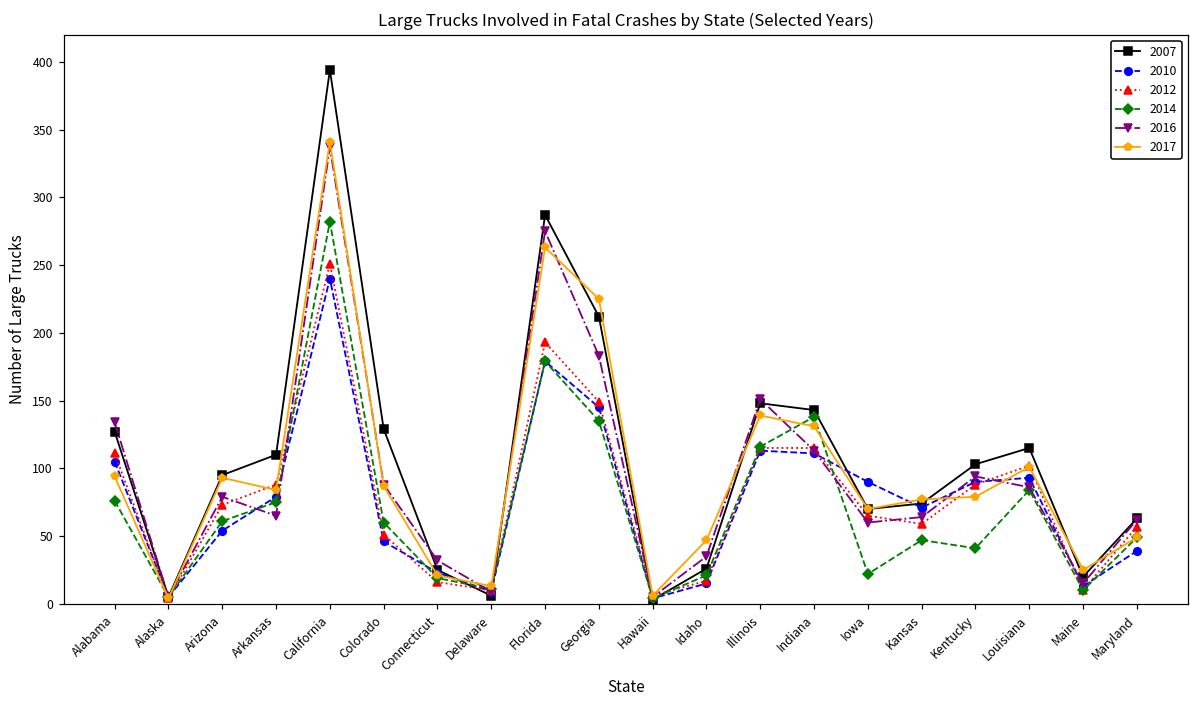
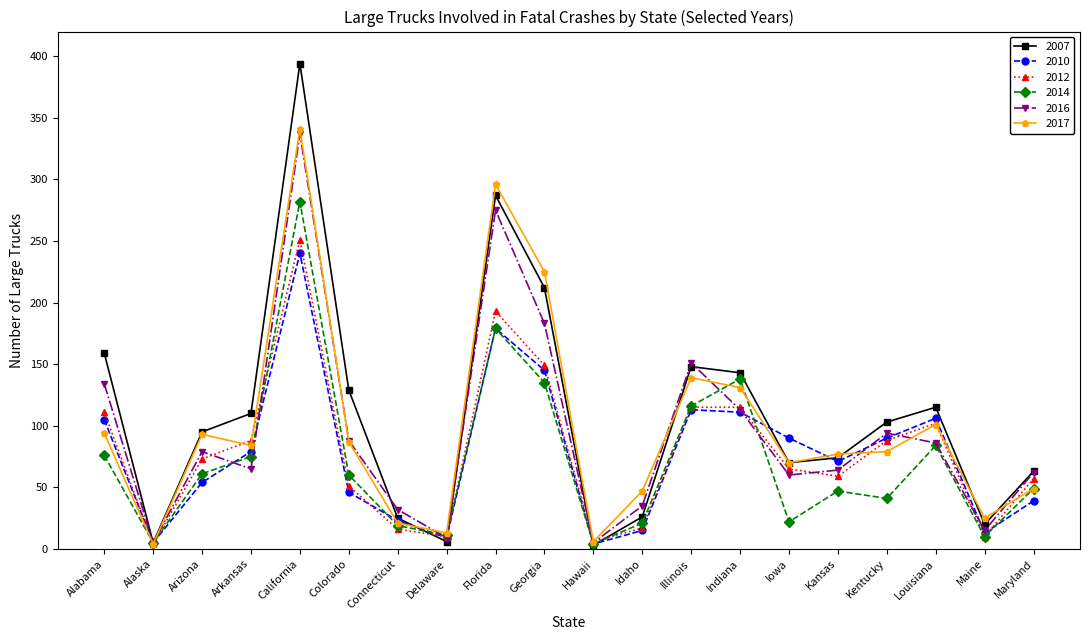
2007, Alabama: 127 -> 159
2017, Florida: 263 -> 296
2010, Louisiana: 93 -> 106
